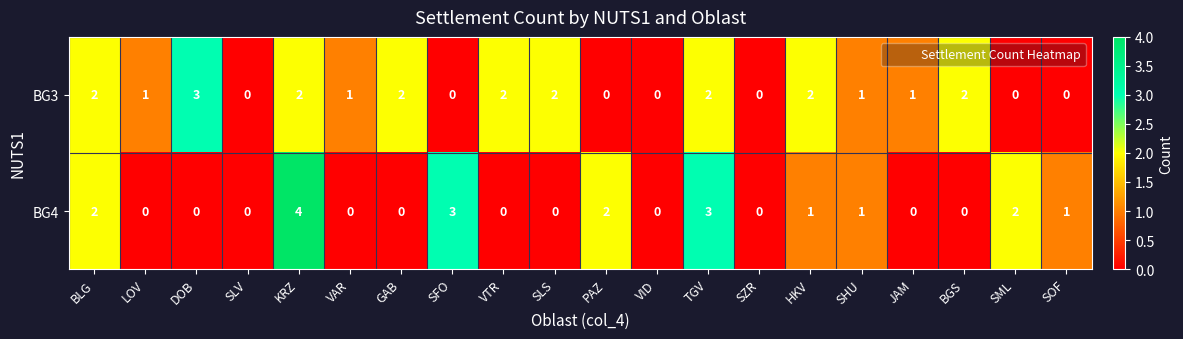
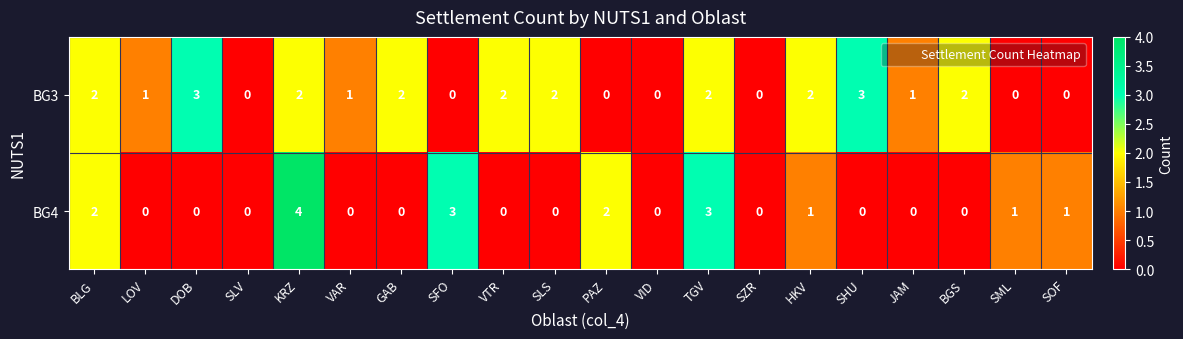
BG3, SHU: 1 -> 3
BG4, SHU: 1 -> 0
BG4, SML: 2 -> 1
